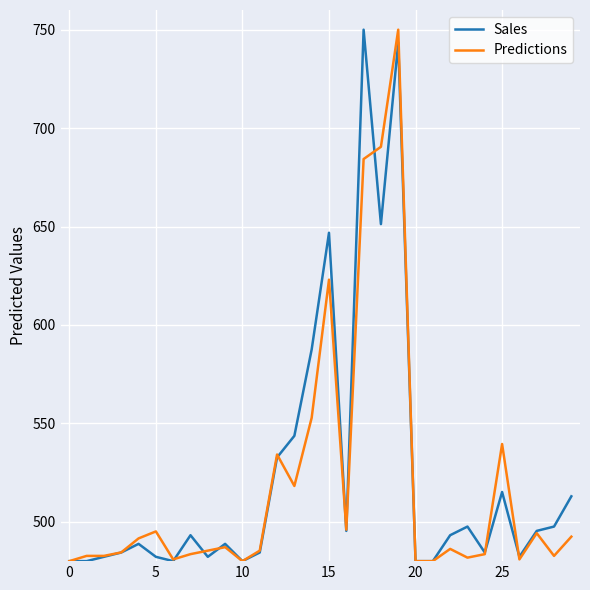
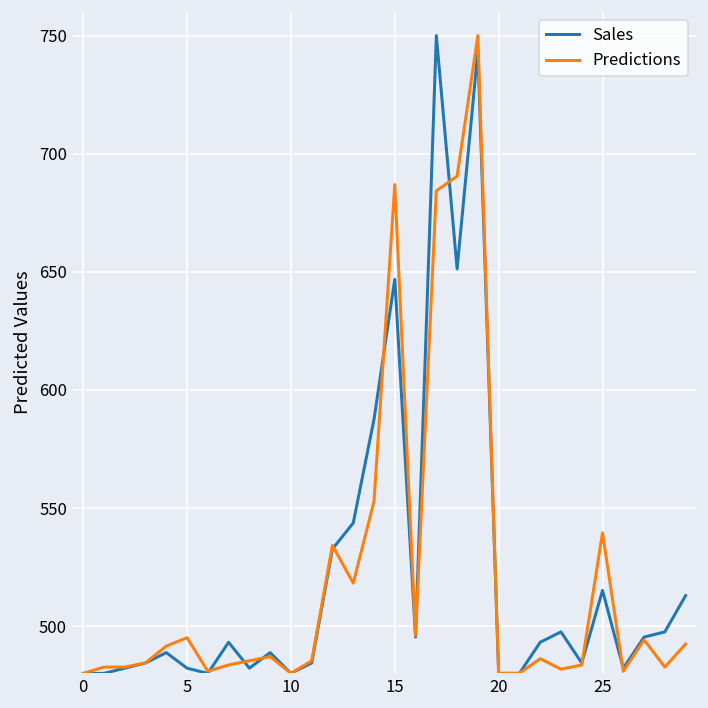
Predictions, 15: 623 -> 687
